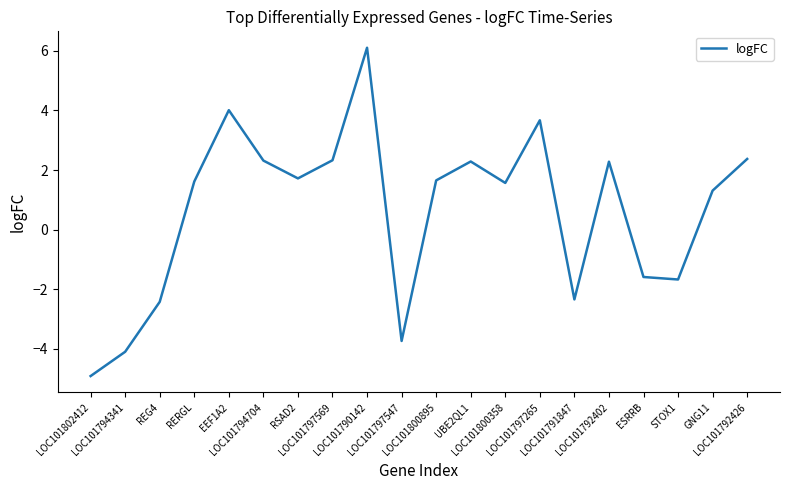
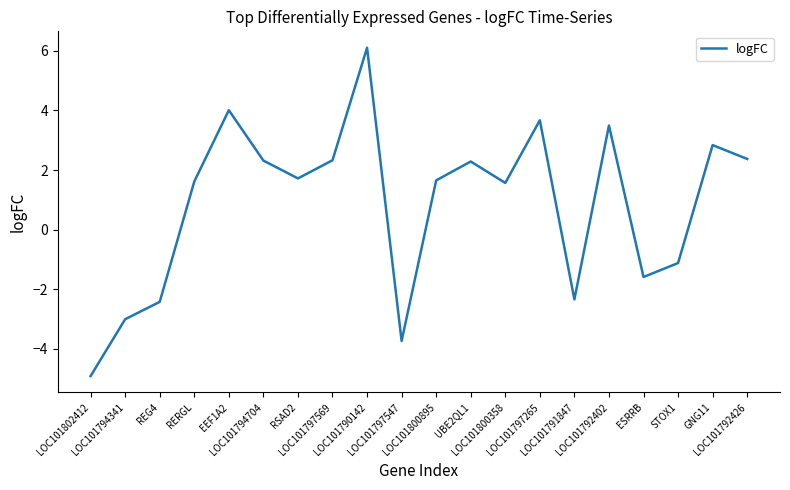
LOC101794341: -4.1 -> -3.0
LOC101792402: 2.3 -> 3.5
STOX1: -1.7 -> -1.1
GNG11: 1.3 -> 2.8
